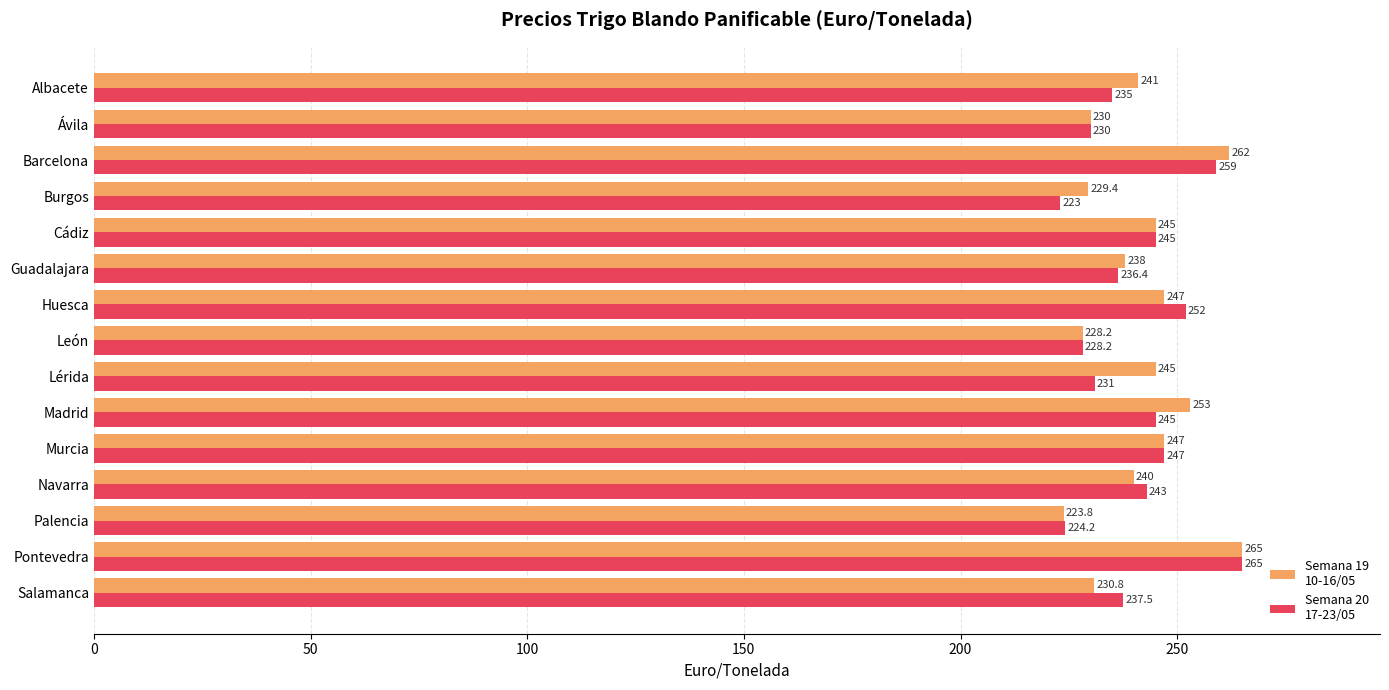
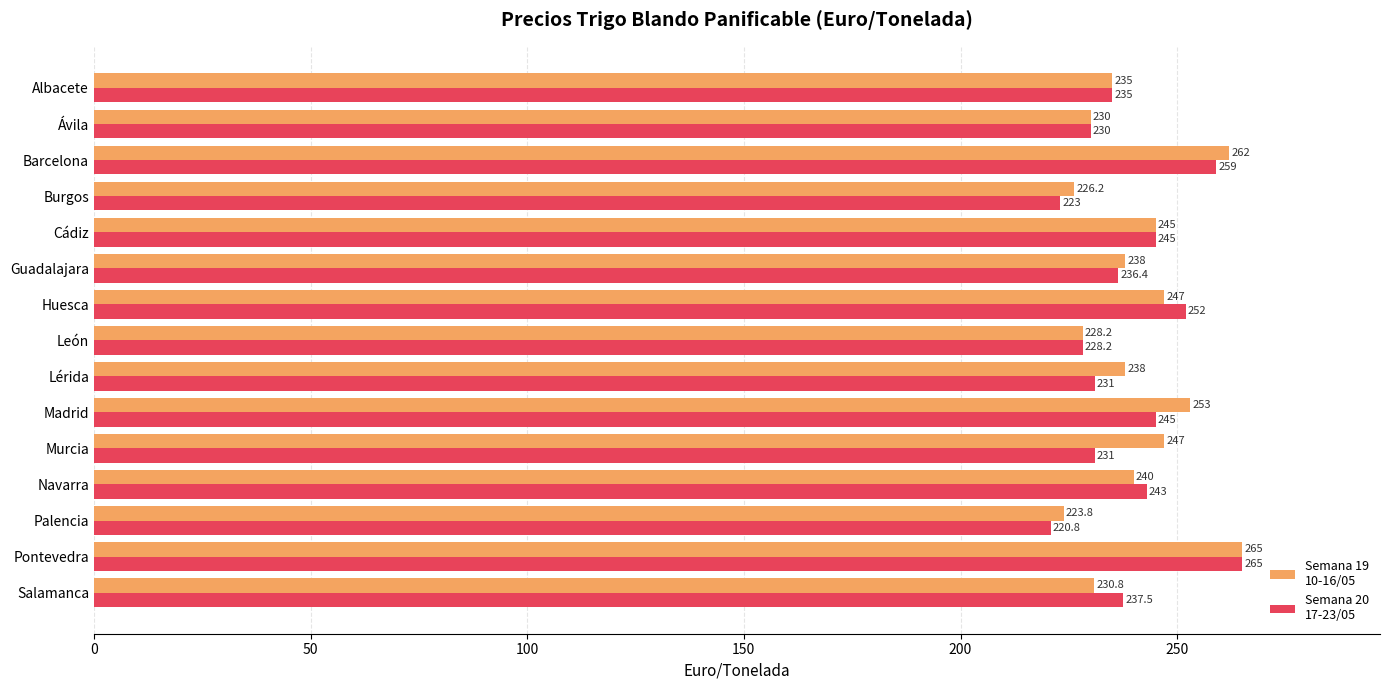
Semana 19 10-16/05, Albacete: 241 -> 235
Semana 19 10-16/05, Burgos: 229.4 -> 226.2
Semana 19 10-16/05, Lérida: 245 -> 238
Semana 20 17-23/05, Murcia: 247 -> 231
Semana 20 17-23/05, Palencia: 224.2 -> 220.8
